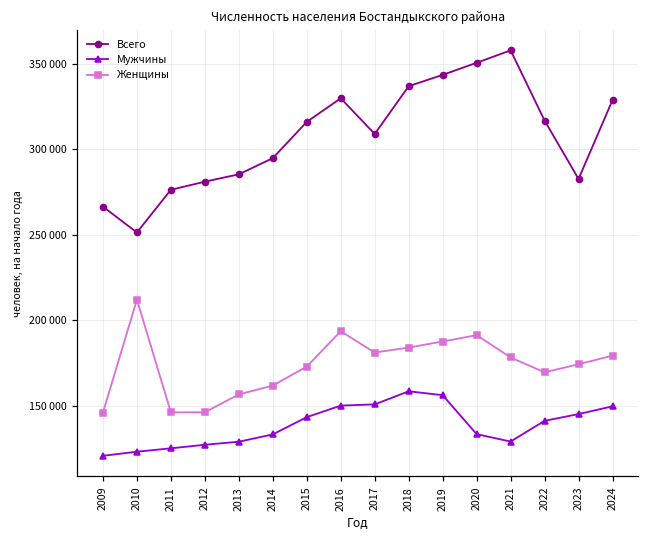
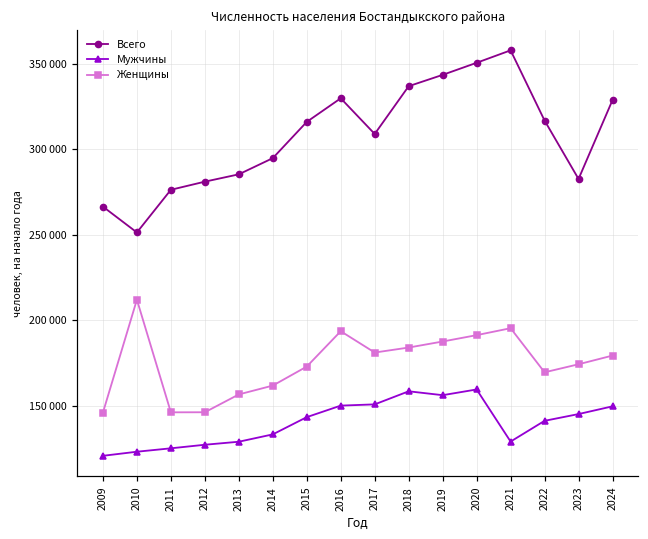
Мужчины, 2020: 133000 -> 159000
Женщины, 2021: 178000 -> 195000
